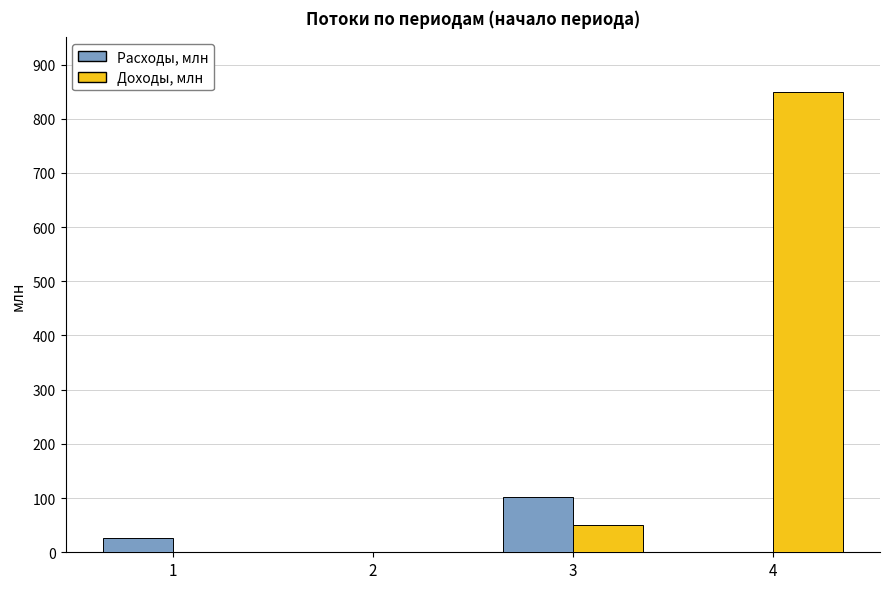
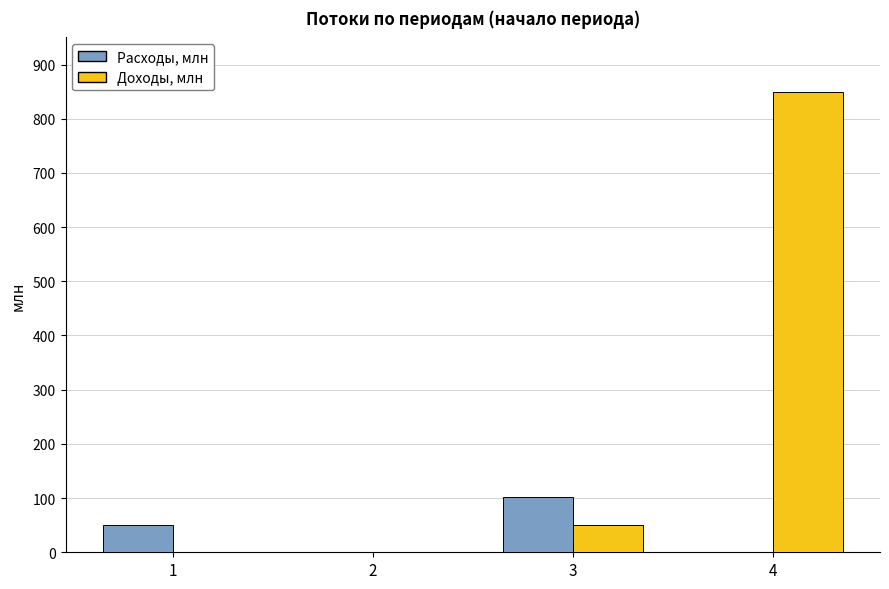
Расходы, млн, 1: 30 -> 50
